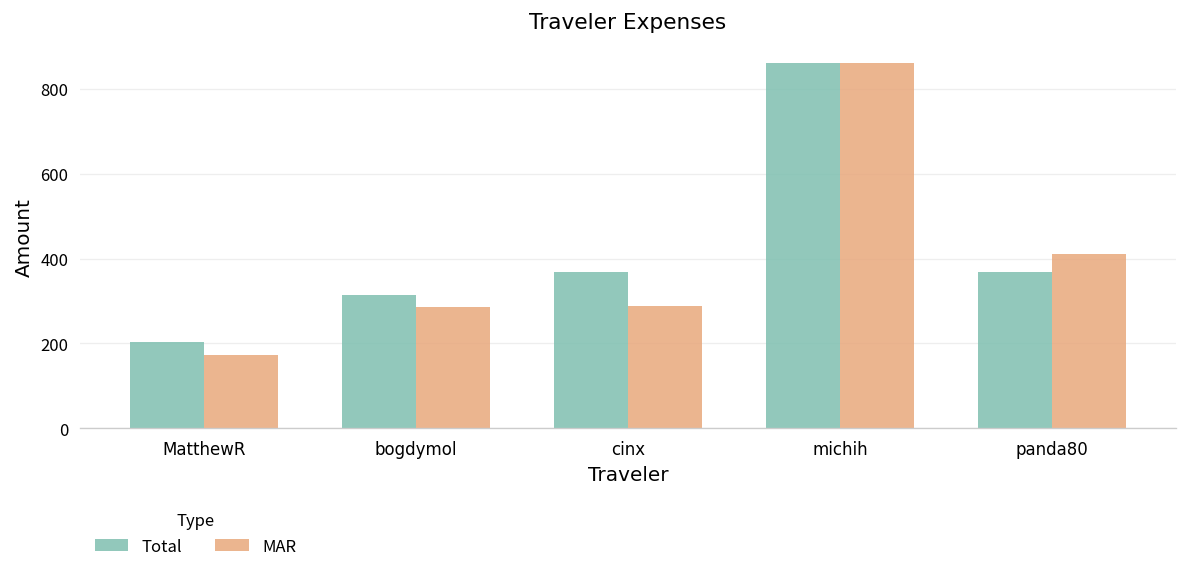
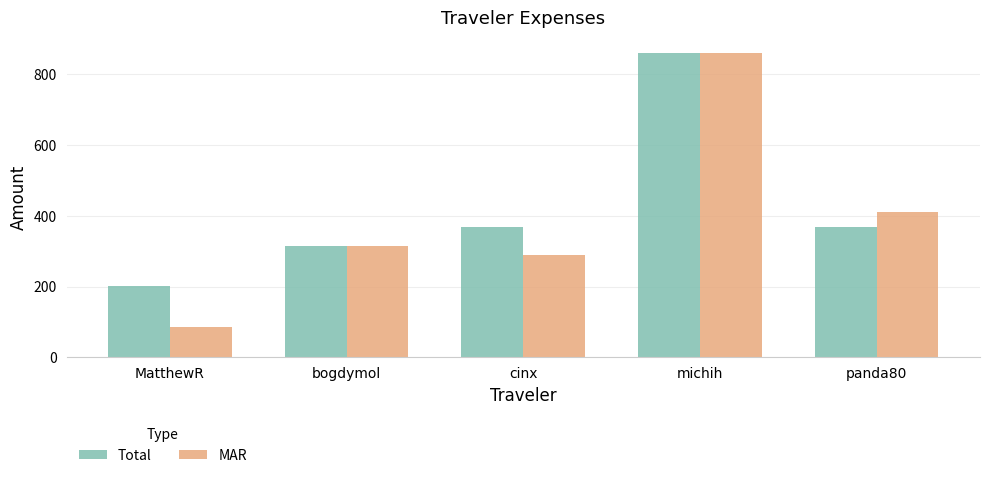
MAR, MatthewR: 170 -> 90
MAR, bogdymol: 290 -> 310
